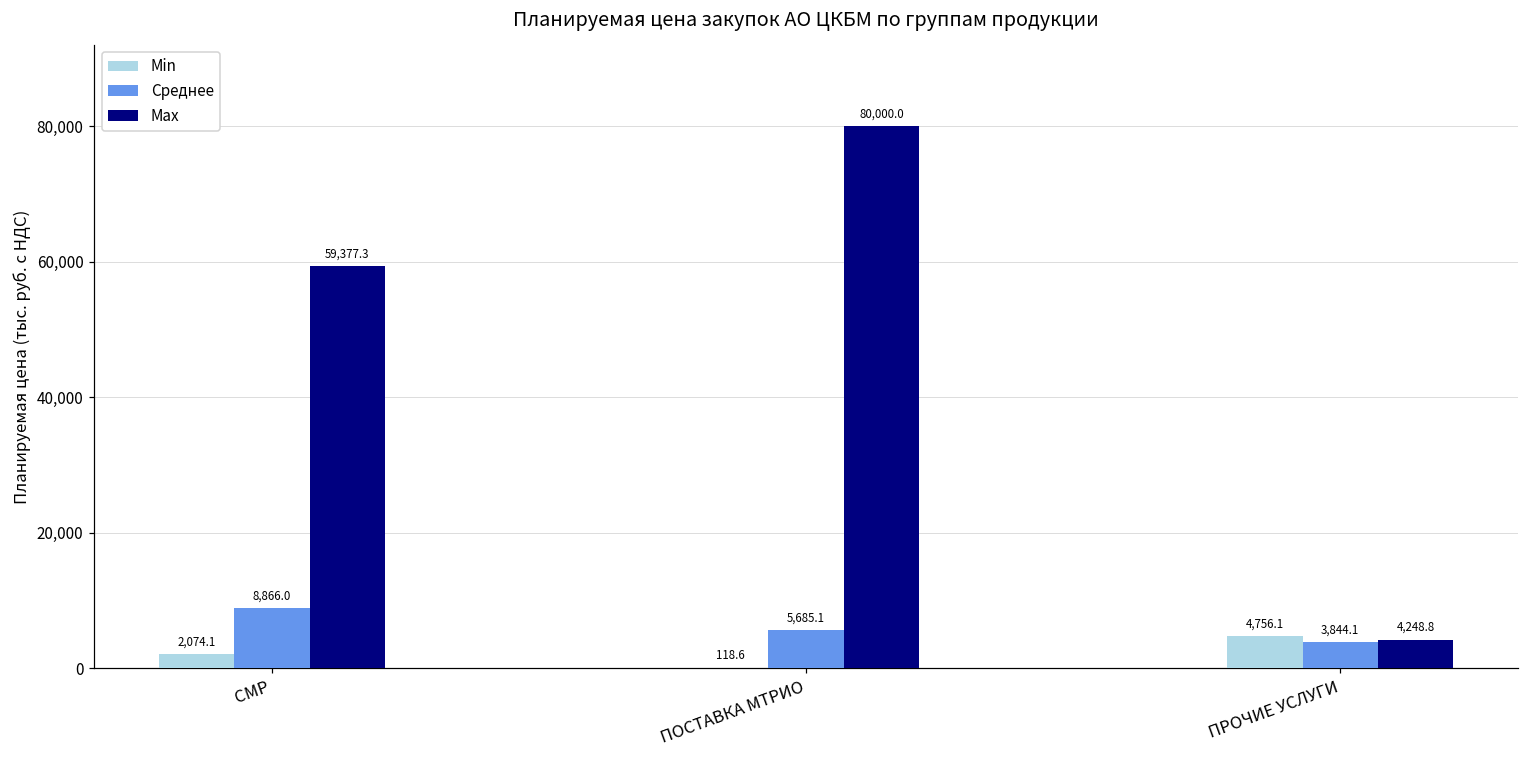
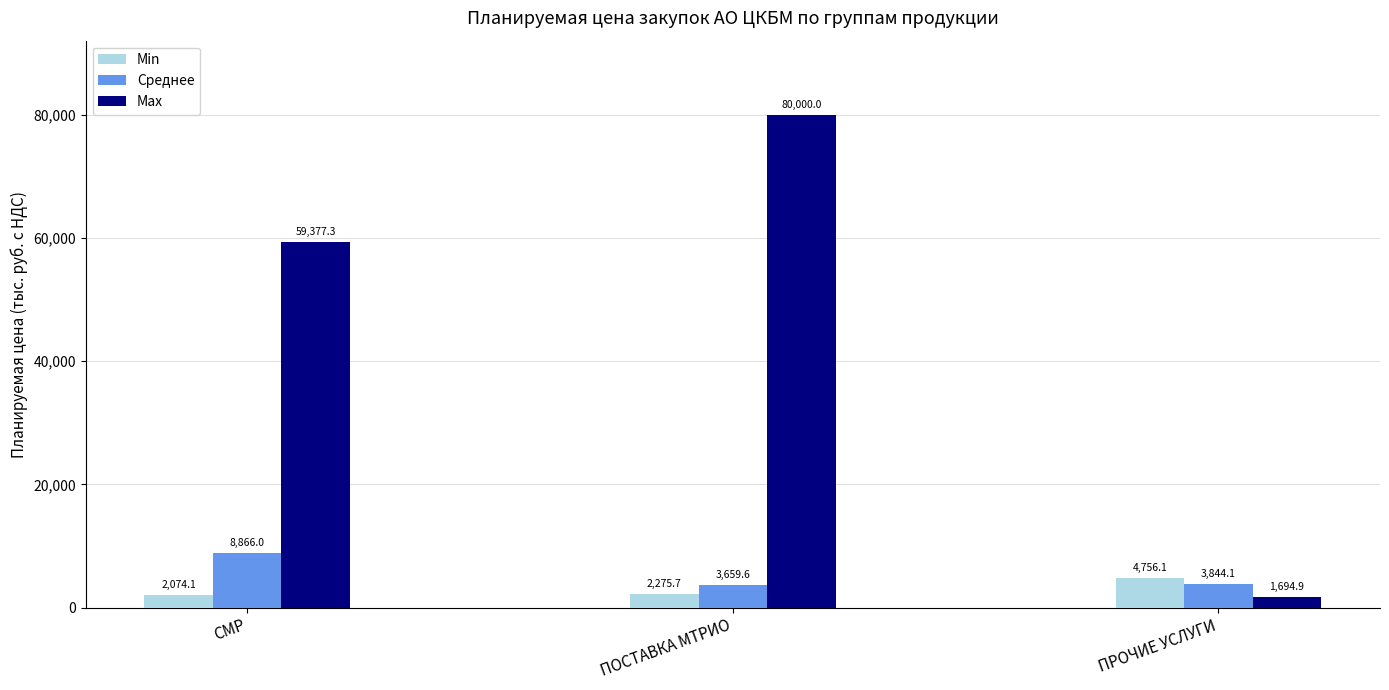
Min, ПОСТАВКА МТРИО: 118.6 -> 2,275.7
Среднее, ПОСТАВКА МТРИО: 5,685.1 -> 3,659.6
Max, ПРОЧИЕ УСЛУГИ: 4,248.8 -> 1,694.9
